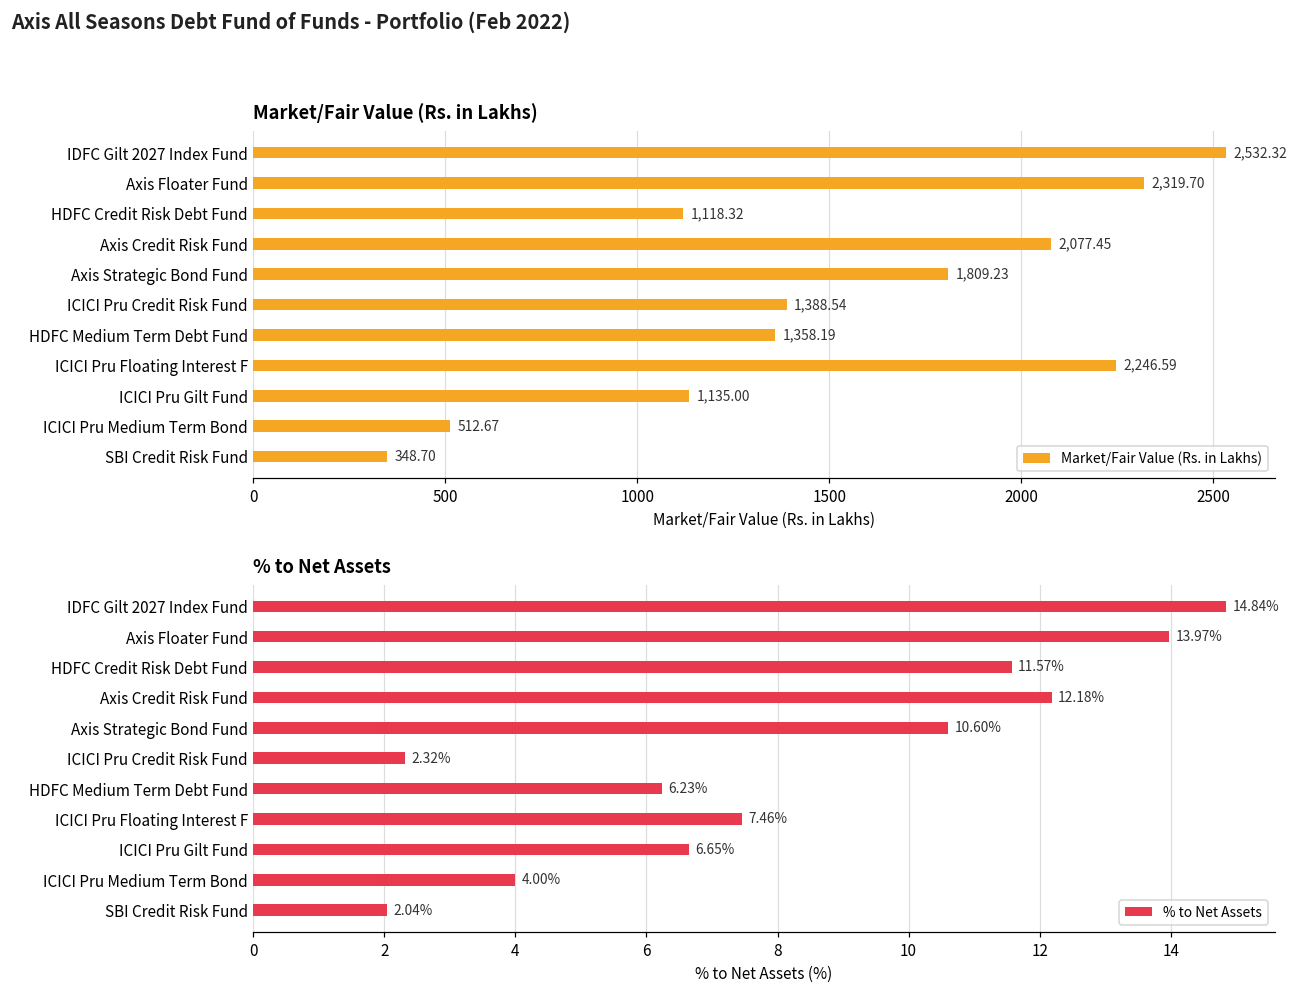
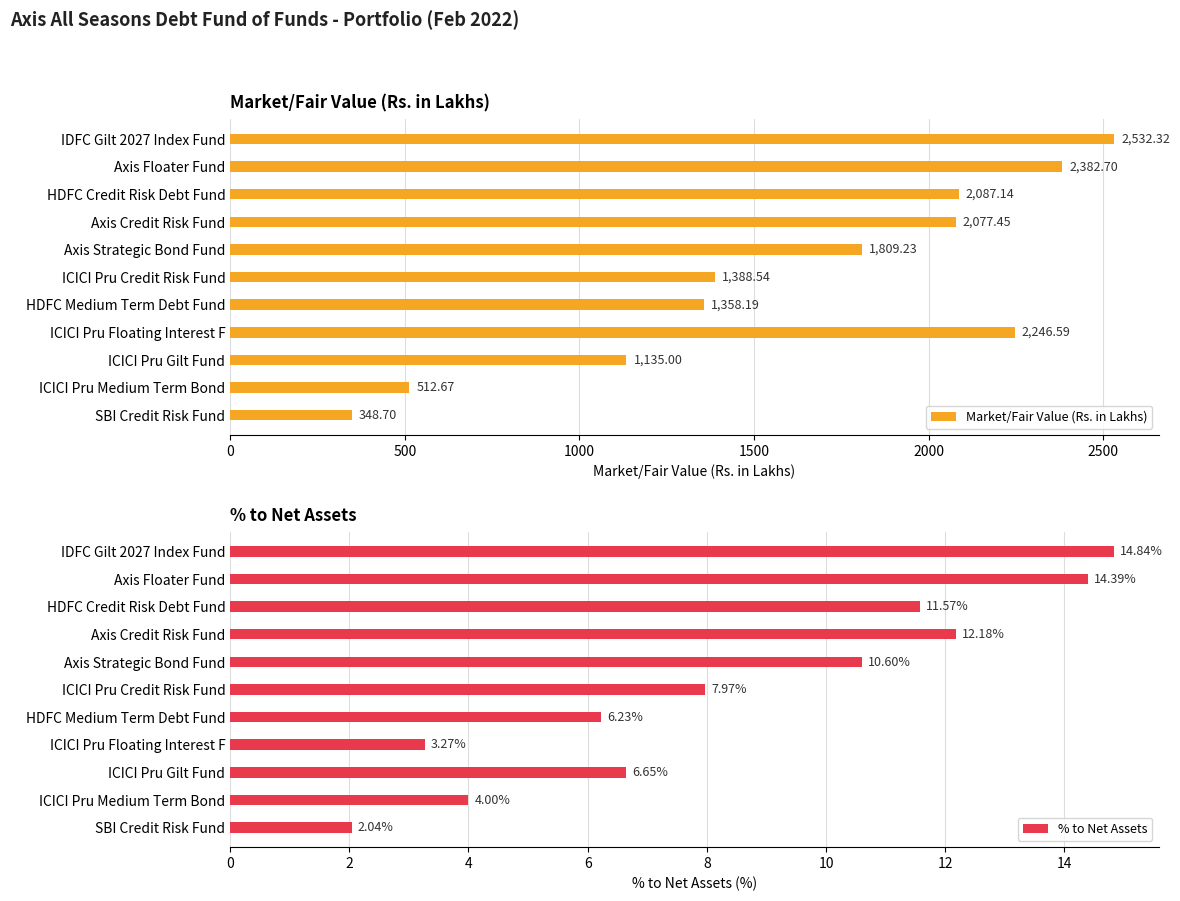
Market/Fair Value (Rs. in Lakhs), Axis Floater Fund: 2,319.70 -> 2,382.70
Market/Fair Value (Rs. in Lakhs), HDFC Credit Risk Debt Fund: 1,118.32 -> 2,087.14
% to Net Assets, Axis Floater Fund: 13.97% -> 14.39%
% to Net Assets, ICICI Pru Credit Risk Fund: 2.32% -> 7.97%
% to Net Assets, ICICI Pru Floating Interest F: 7.46% -> 3.27%
